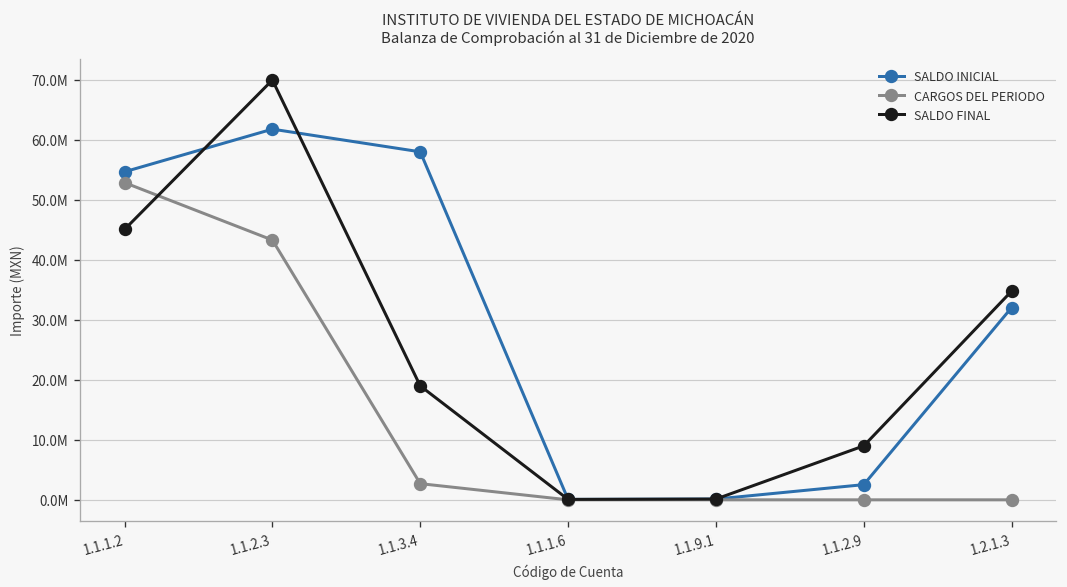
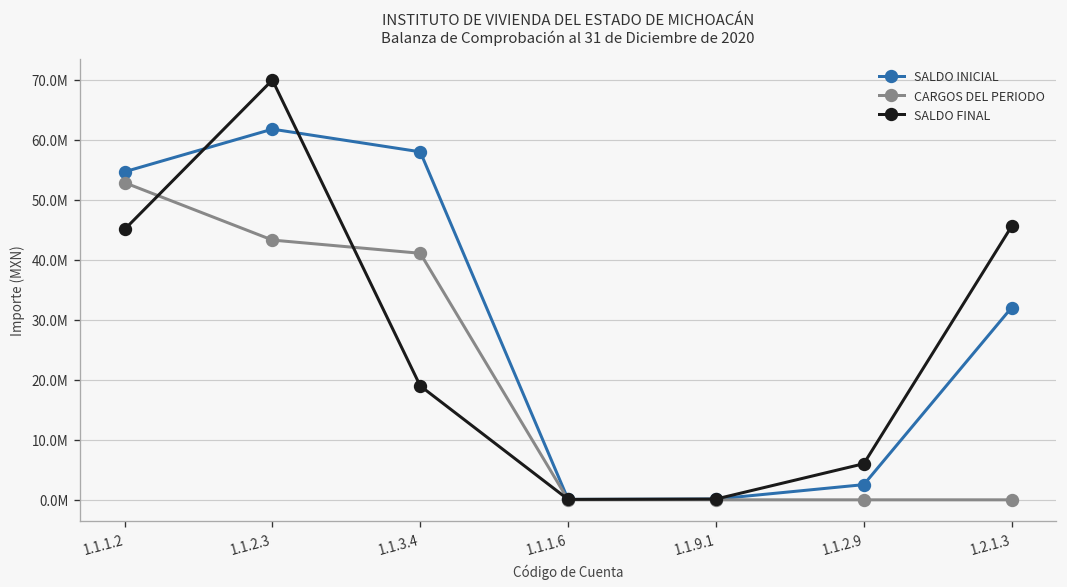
CARGOS DEL PERIODO, 1.1.3.4: 3000000 -> 41000000
SALDO FINAL, 1.1.2.9: 9000000 -> 6000000
SALDO FINAL, 1.2.1.3: 35000000 -> 46000000
